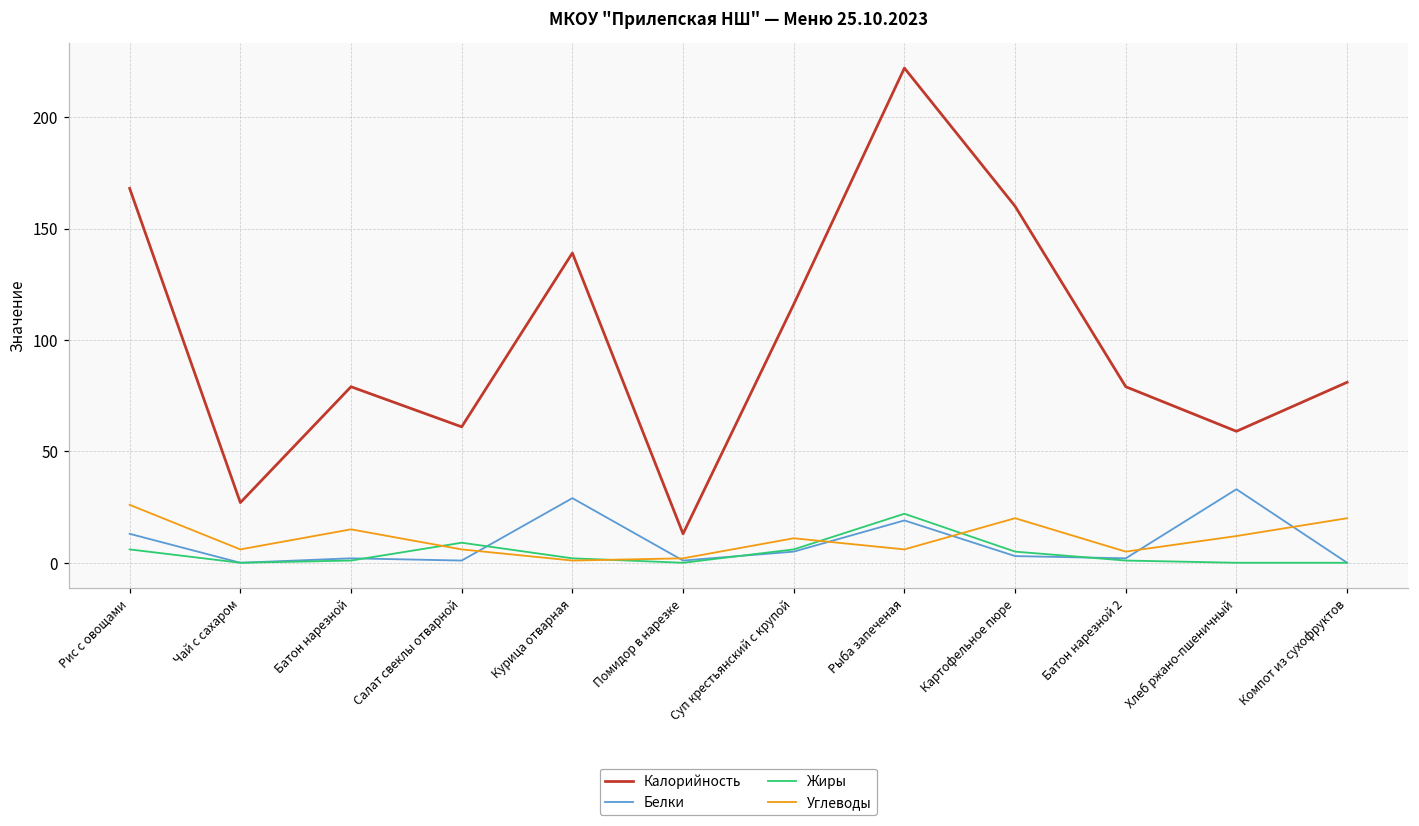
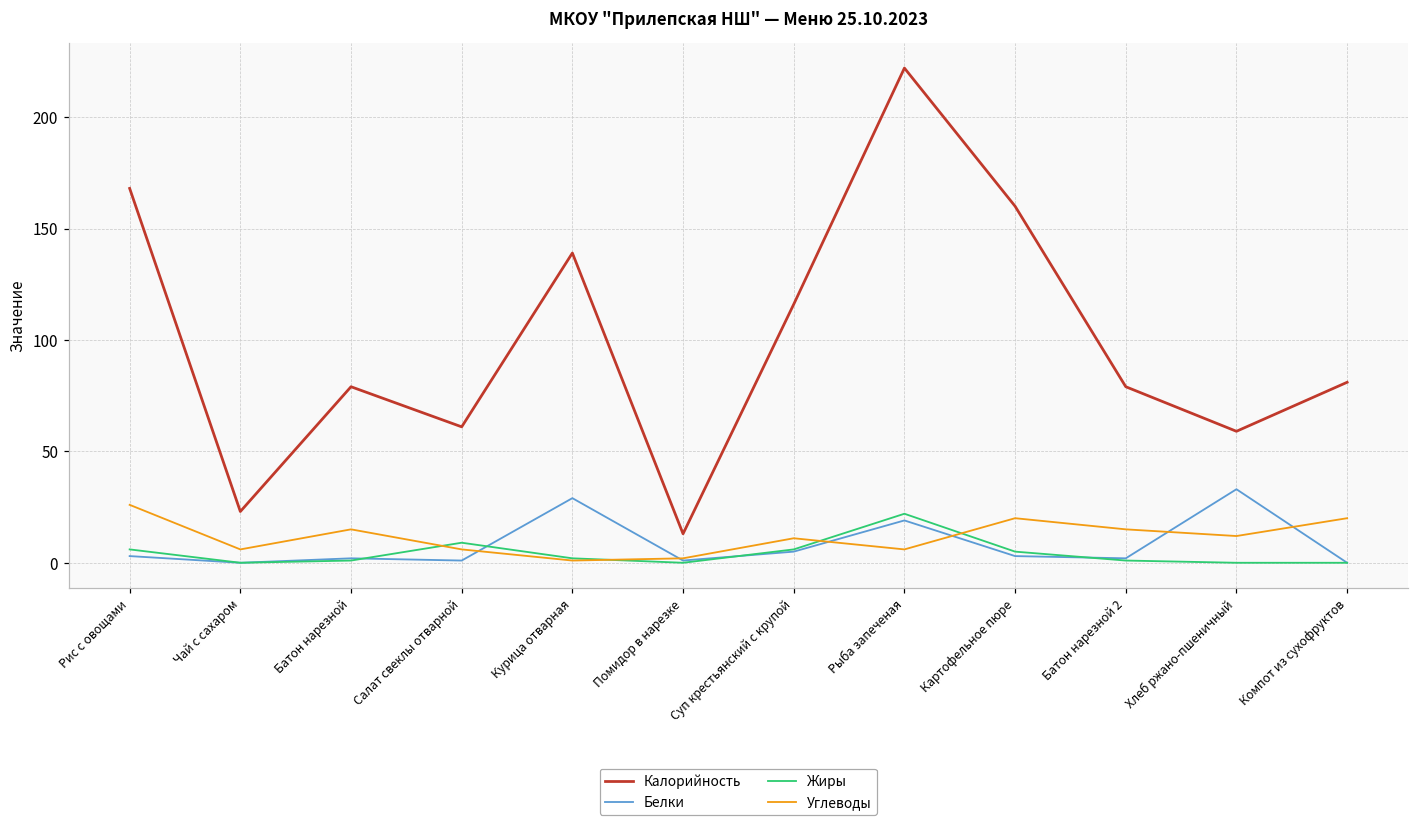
Белки, Рис с овощами: 13 -> 3
Калорийность, Чай с сахаром: 27 -> 23
Углеводы, Батон нарезной 2: 5 -> 15
